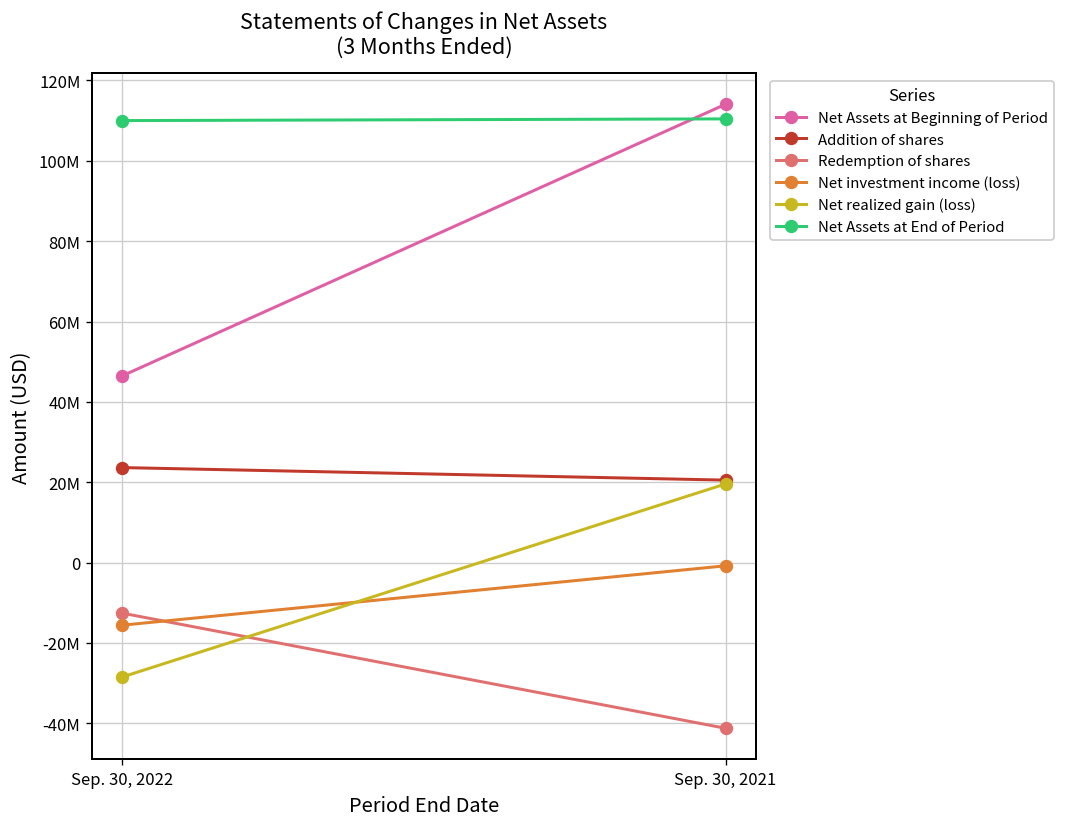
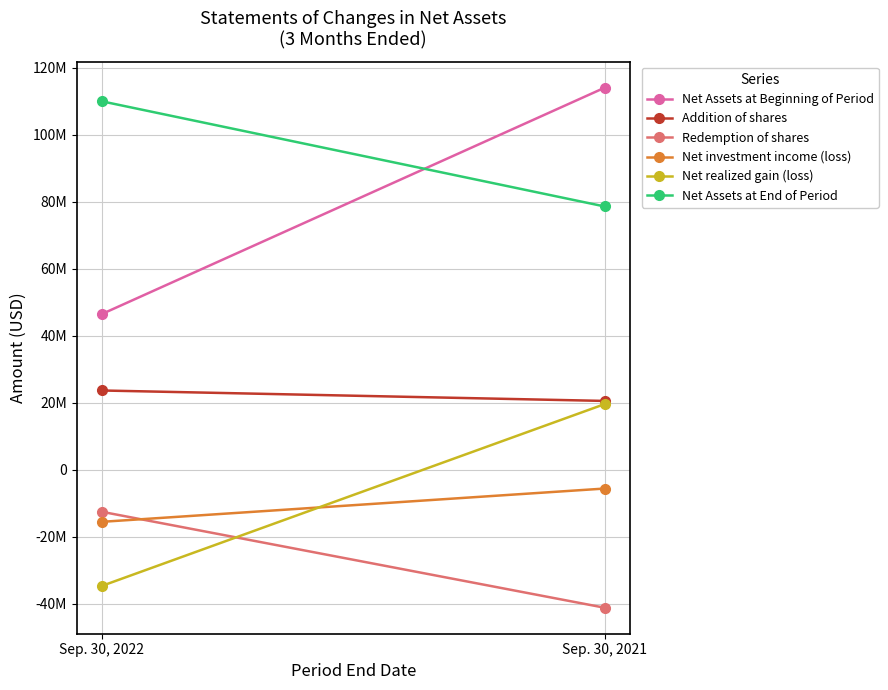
Net realized gain (loss), Sep. 30, 2022: -28000000 -> -35000000
Net investment income (loss), Sep. 30, 2021: -1000000 -> -6000000
Net Assets at End of Period, Sep. 30, 2021: 110000000 -> 79000000
